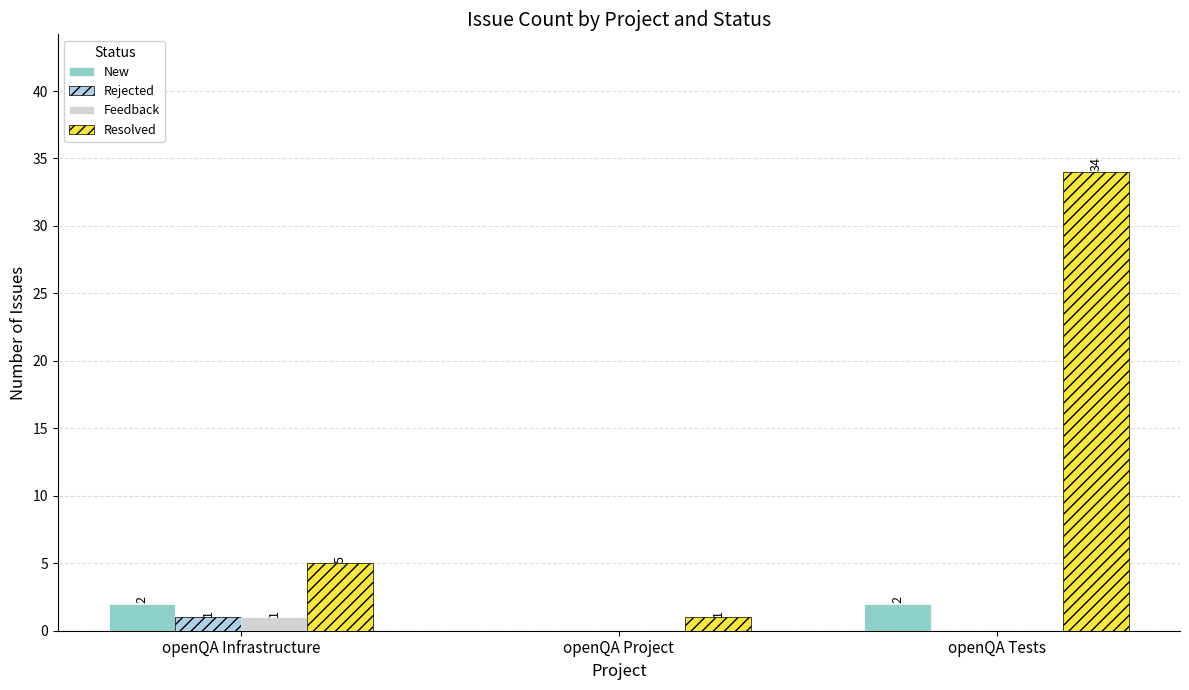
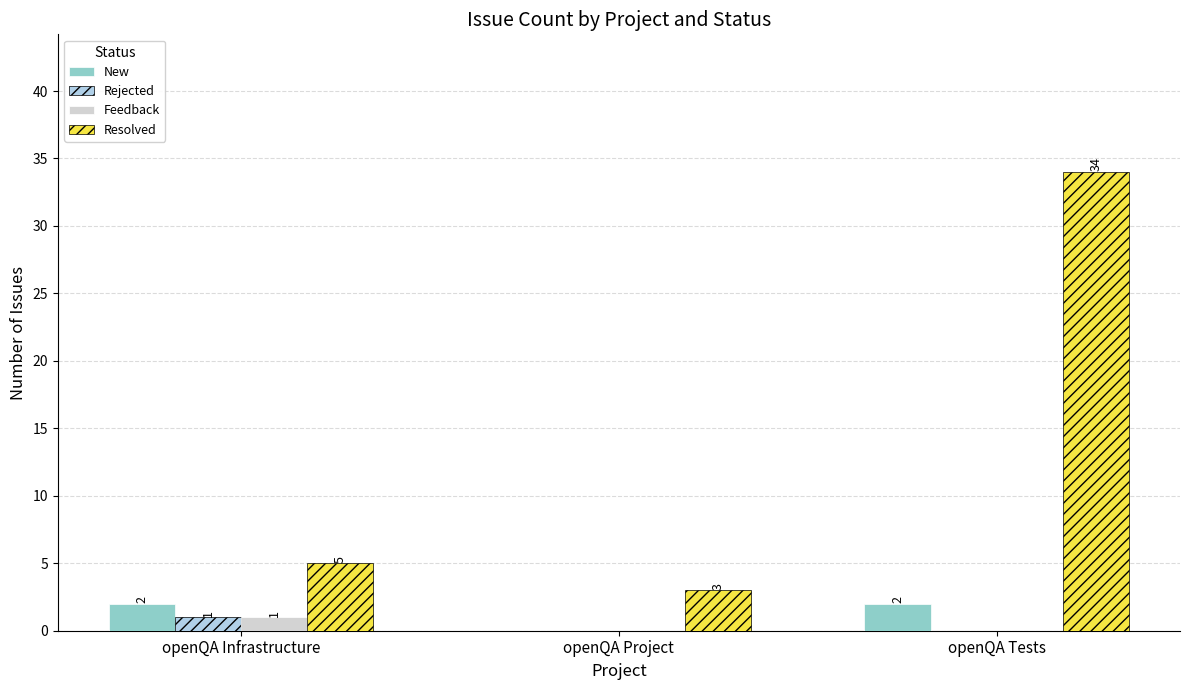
Resolved, openQA Project: 1 -> 3
